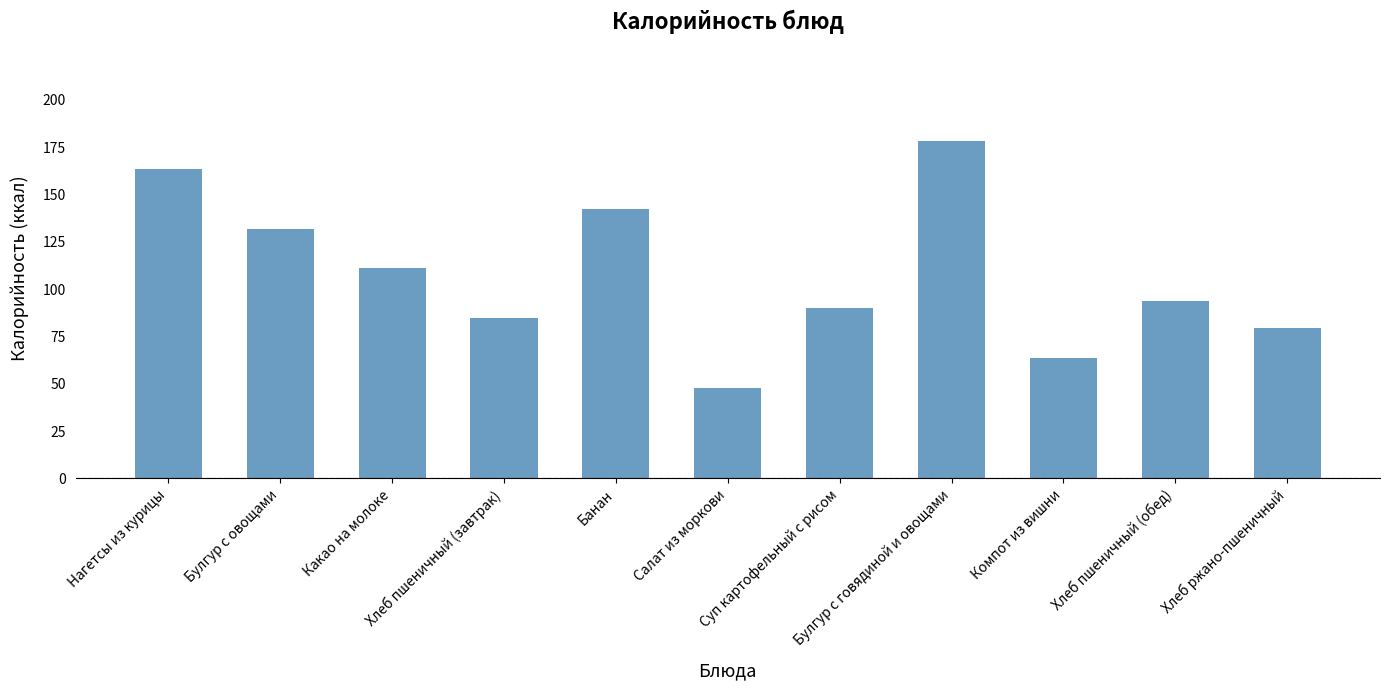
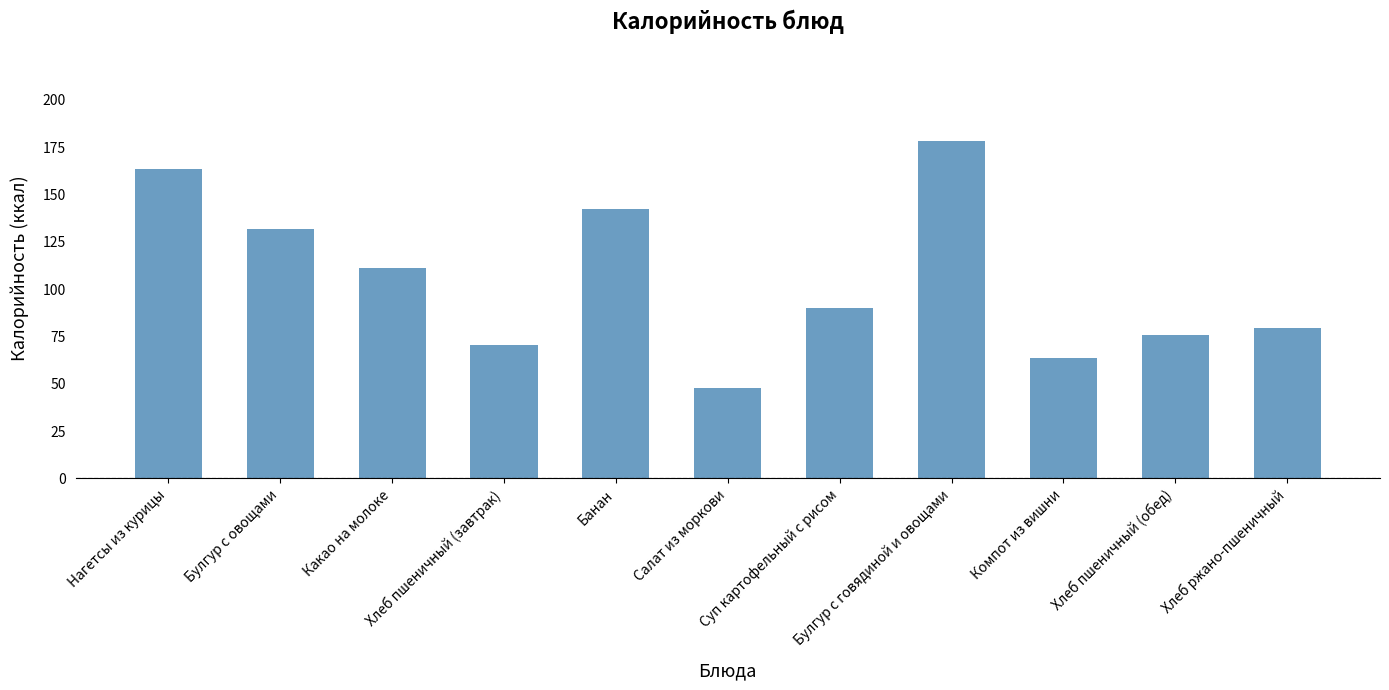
Хлеб пшеничный (завтрак): 85 -> 71
Хлеб пшеничный (обед): 94 -> 76
